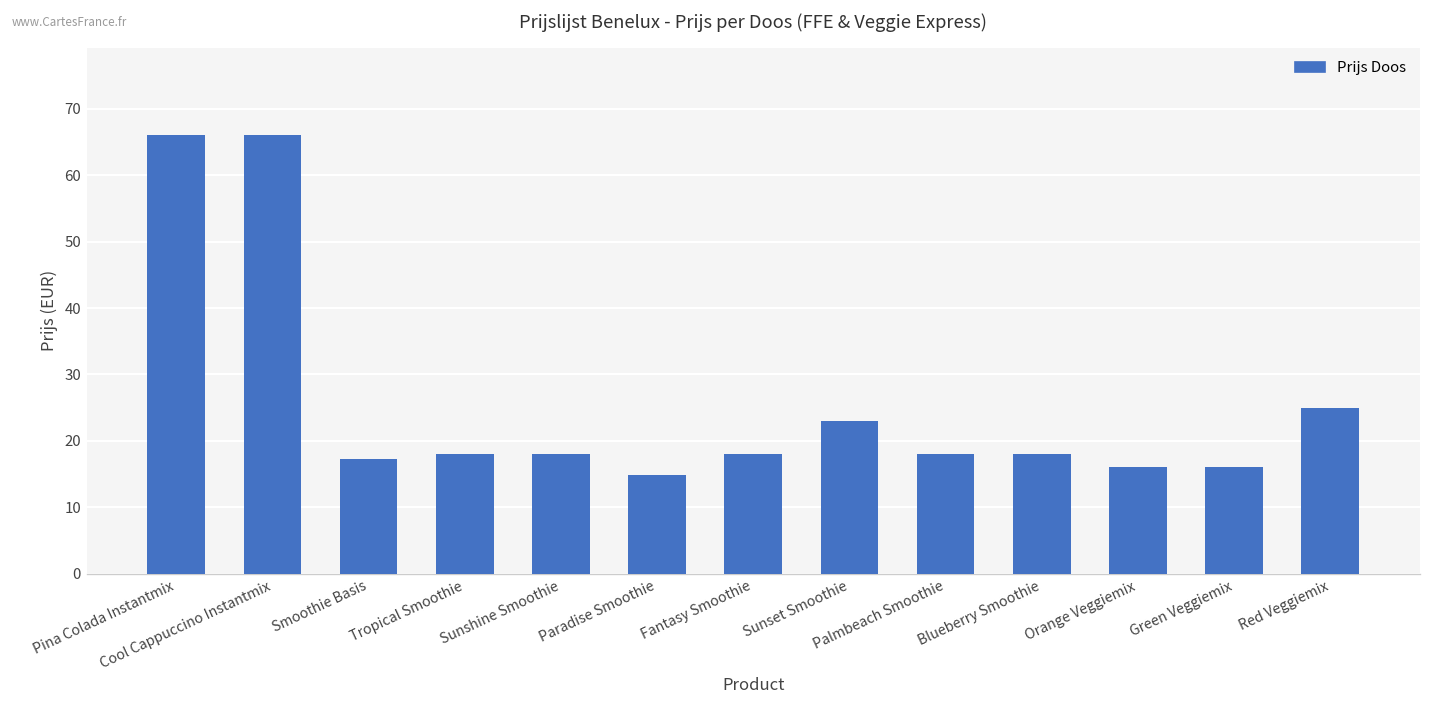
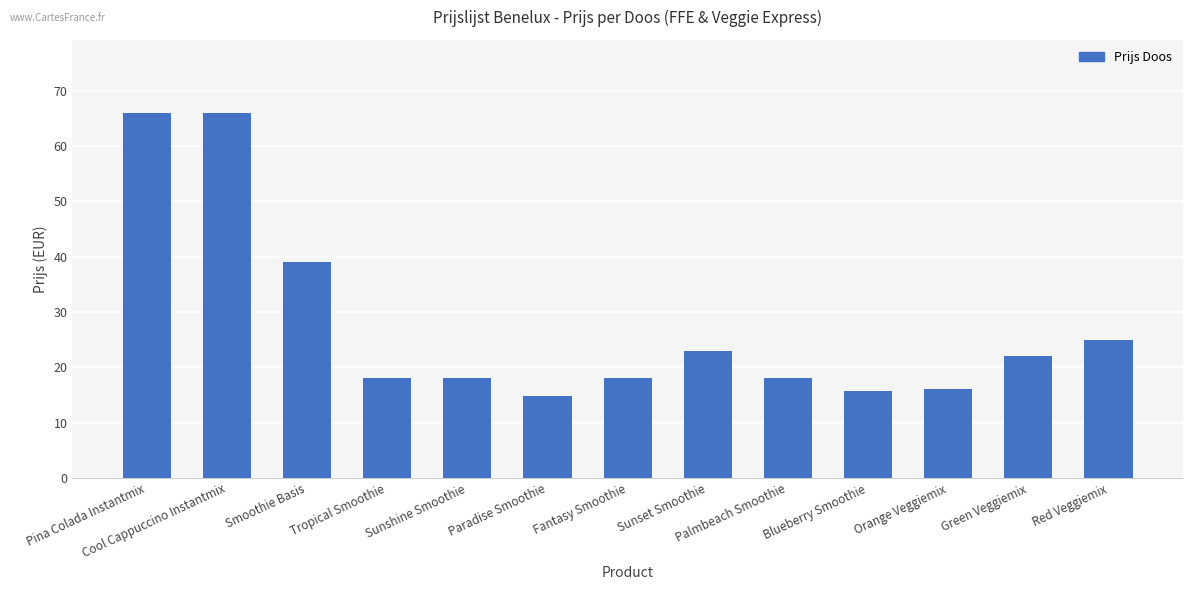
Smoothie Basis: 17 -> 39
Blueberry Smoothie: 18 -> 16
Green Veggiemix: 16 -> 22
